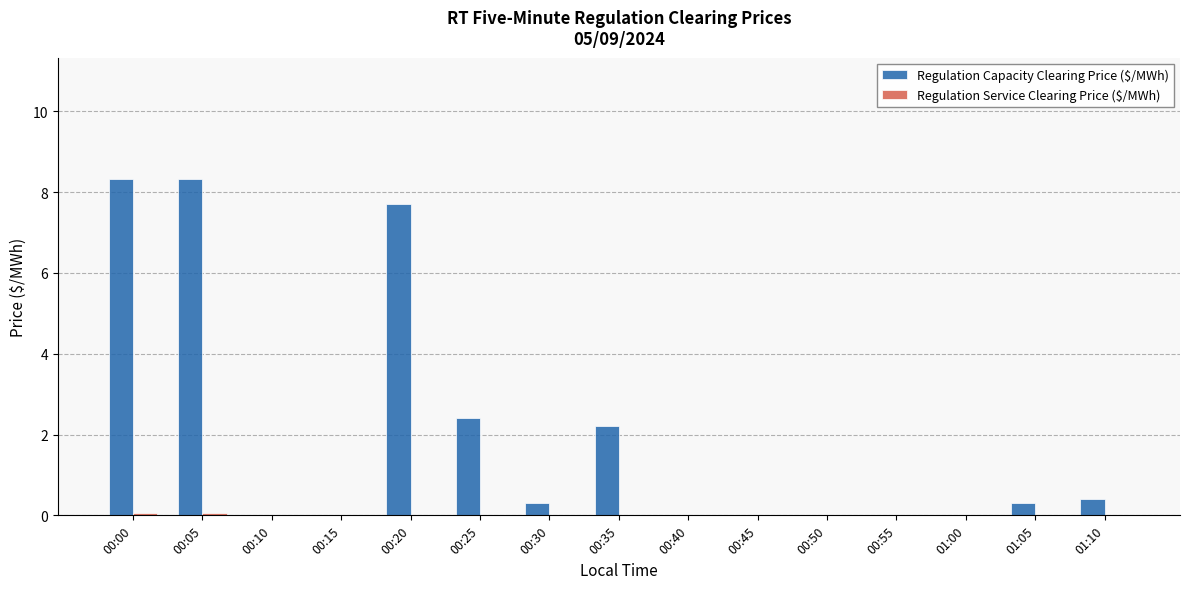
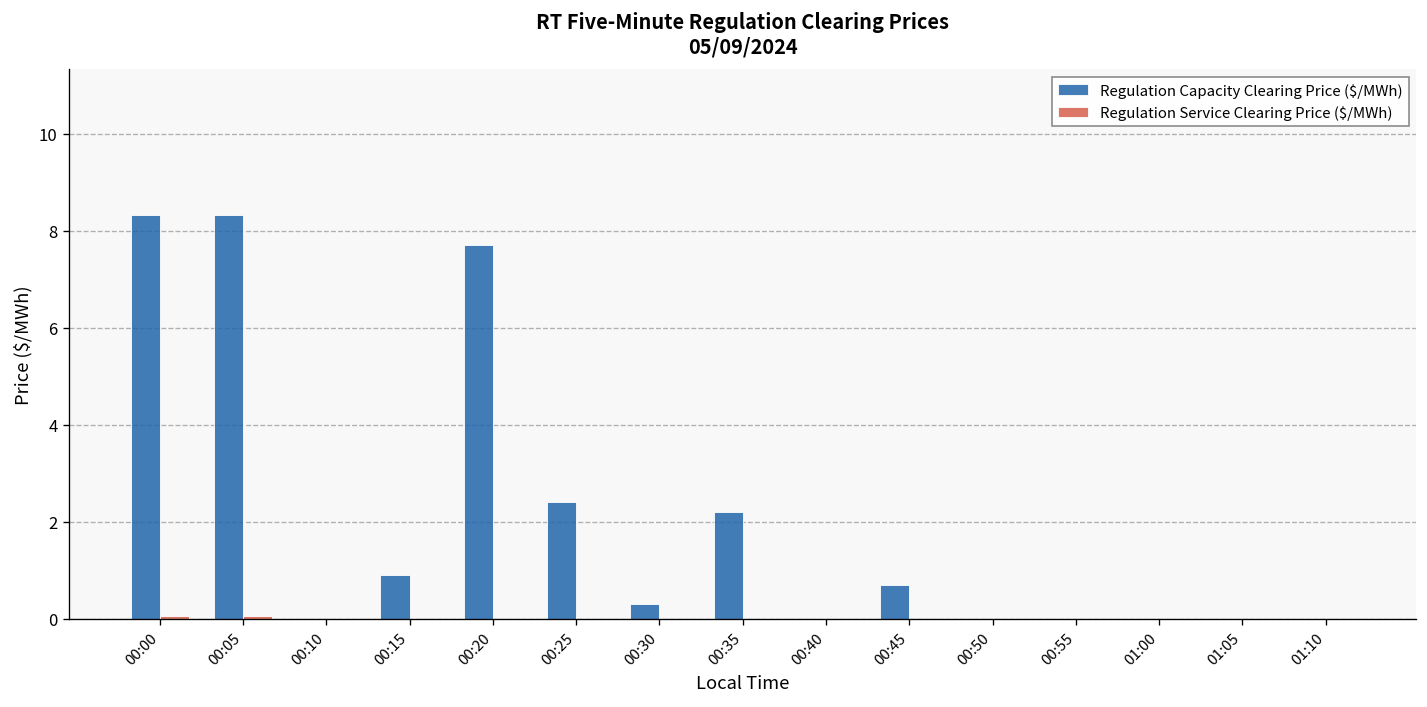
Regulation Capacity Clearing Price ($/MWh), 00:15: 0.0 -> 0.9
Regulation Capacity Clearing Price ($/MWh), 00:45: 0.0 -> 0.7
Regulation Capacity Clearing Price ($/MWh), 01:05: 0.3 -> 0.0
Regulation Capacity Clearing Price ($/MWh), 01:10: 0.4 -> 0.0
